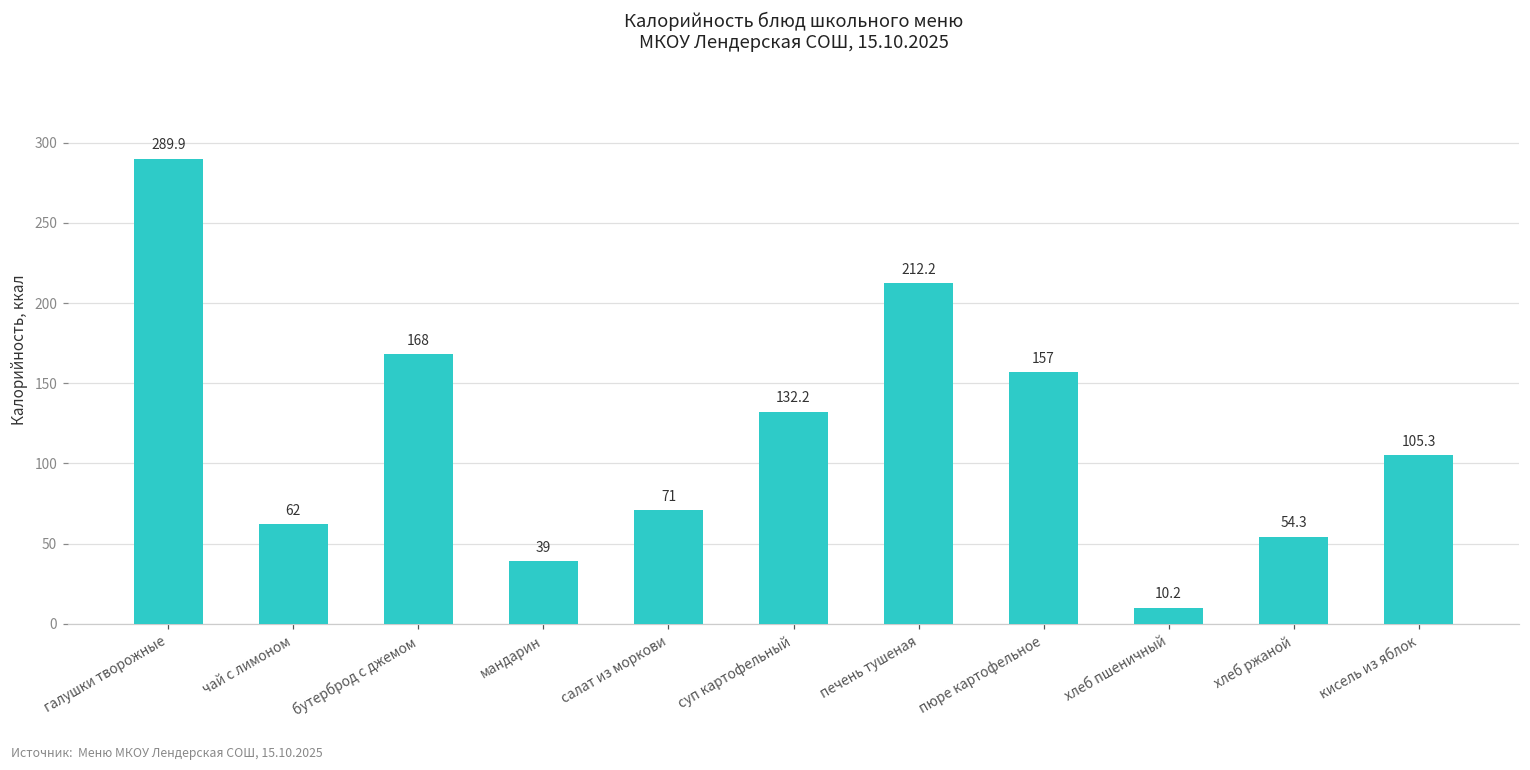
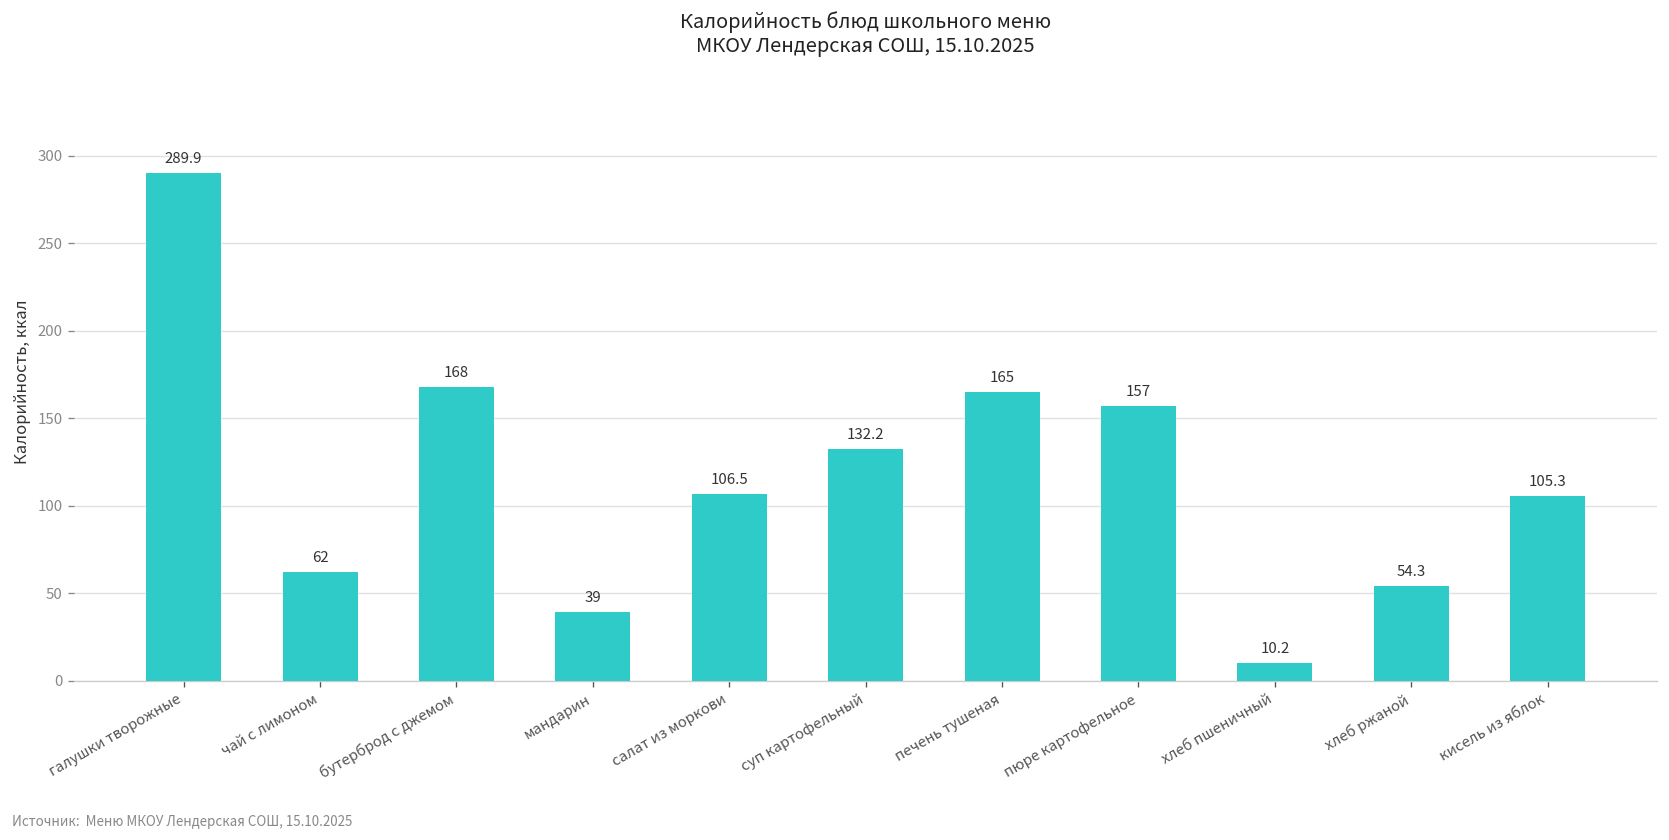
салат из моркови: 71 -> 106.5
печень тушеная: 212.2 -> 165
